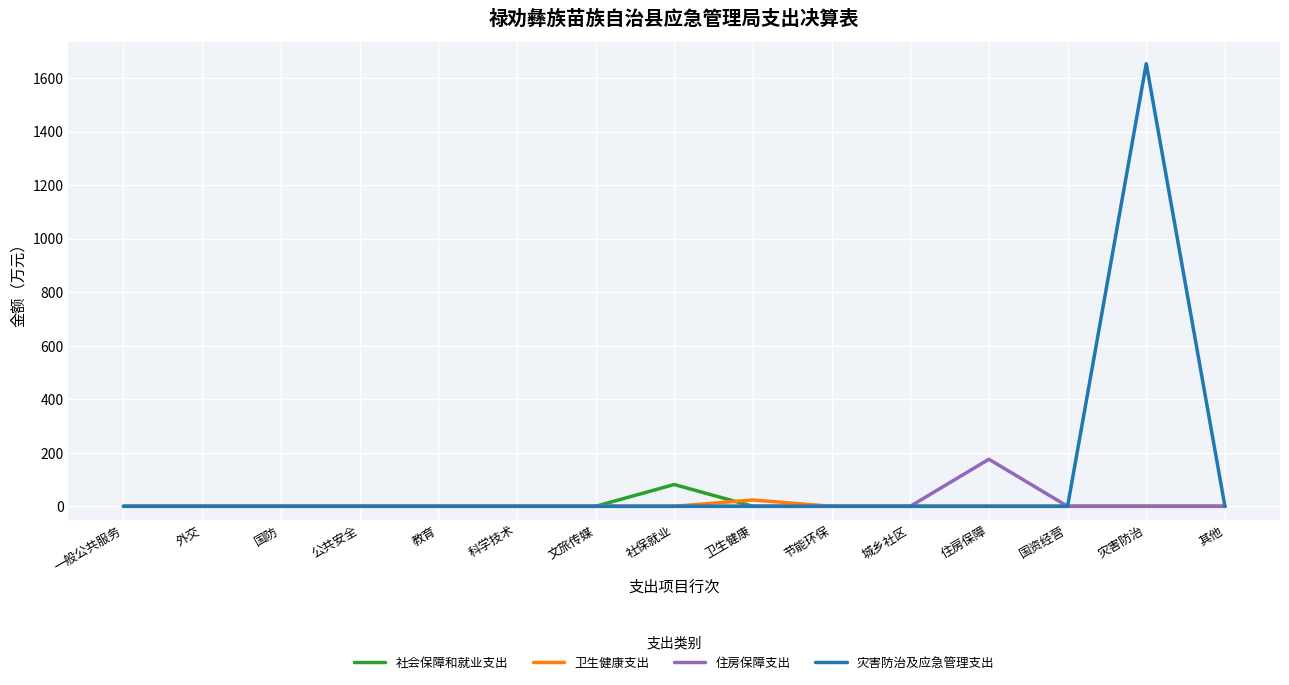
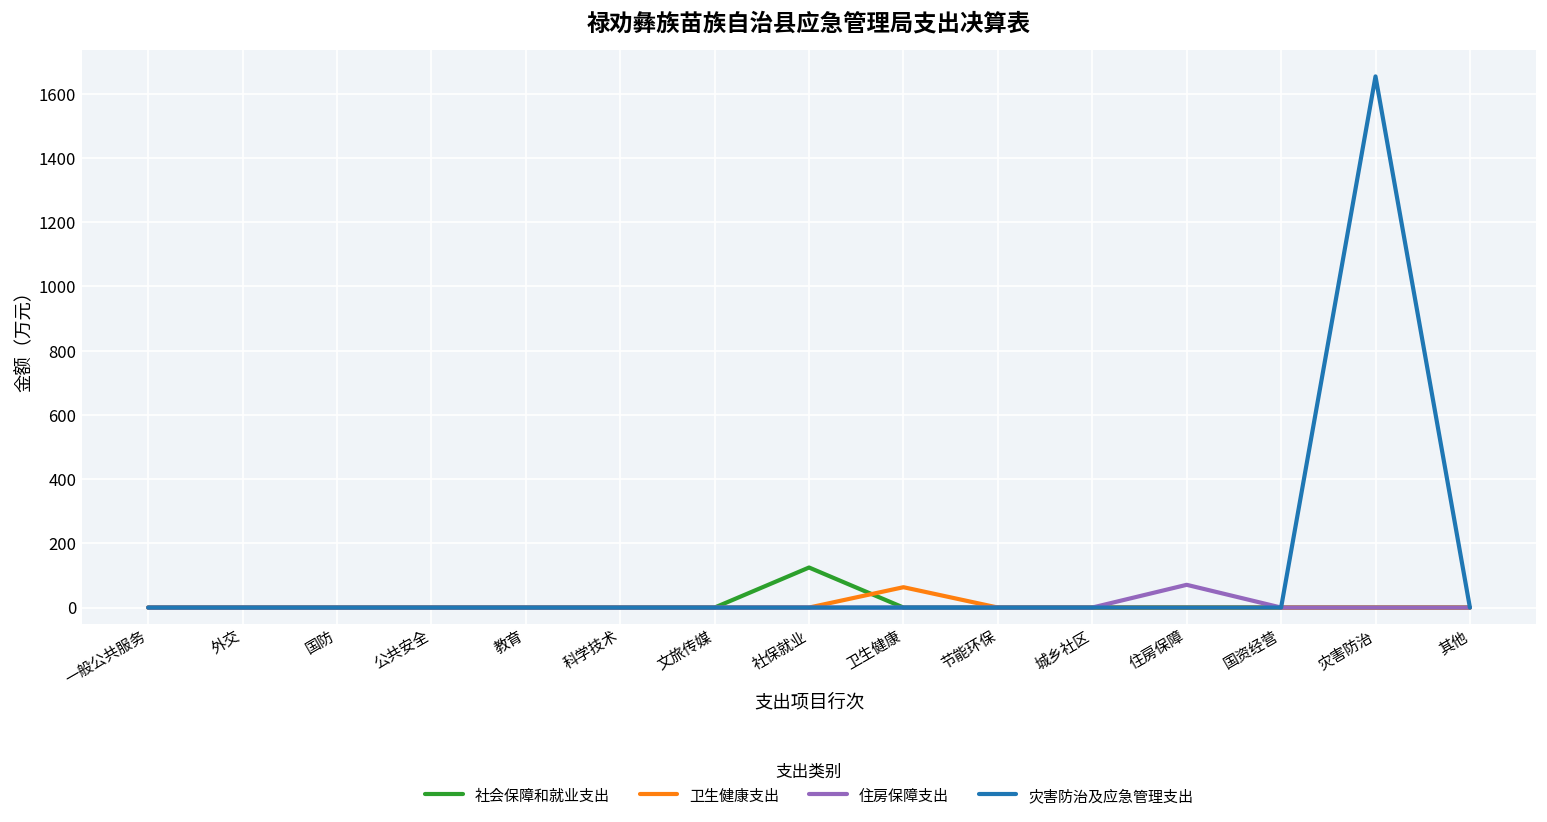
社会保障和就业支出, 社保就业: 80 -> 120
卫生健康支出, 卫生健康: 20 -> 60
住房保障支出, 住房保障: 180 -> 70
